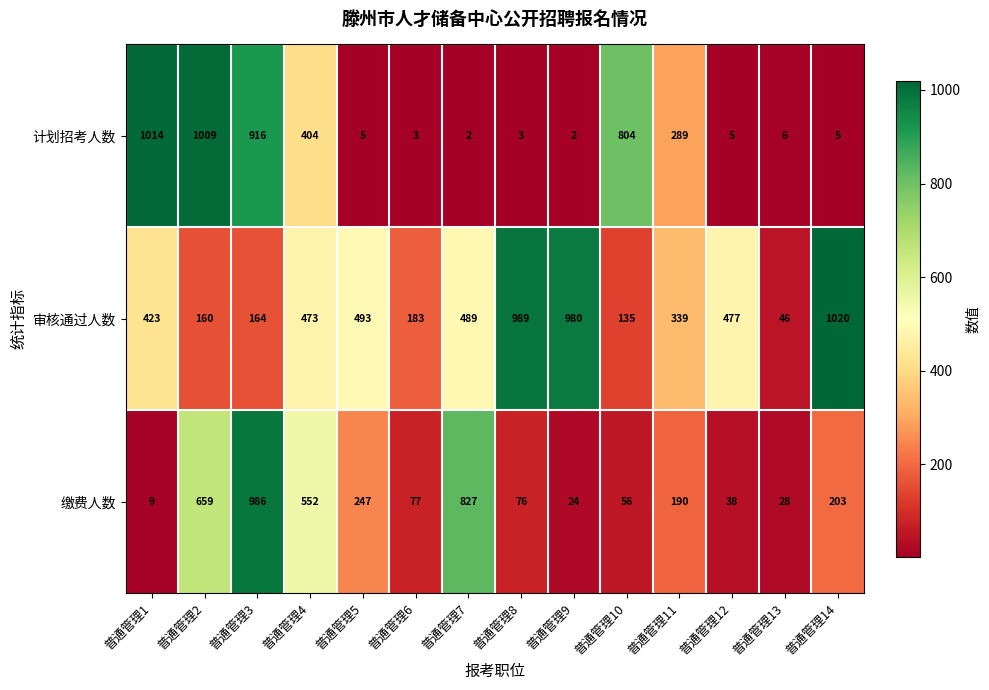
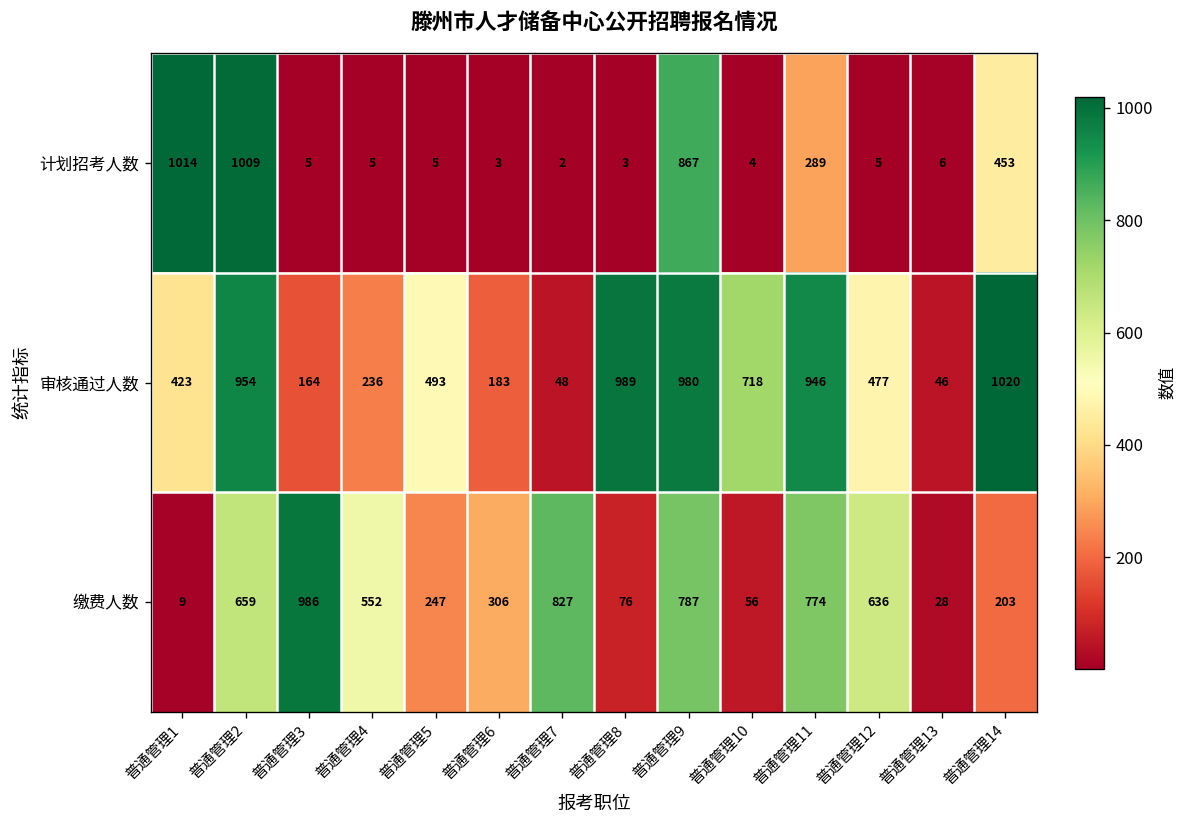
计划招考人数, 普通管理3: 916 -> 5
计划招考人数, 普通管理4: 404 -> 5
计划招考人数, 普通管理9: 2 -> 867
计划招考人数, 普通管理10: 804 -> 4
计划招考人数, 普通管理14: 5 -> 453
审核通过人数, 普通管理2: 160 -> 954
审核通过人数, 普通管理4: 473 -> 236
审核通过人数, 普通管理7: 489 -> 48
审核通过人数, 普通管理10: 135 -> 718
审核通过人数, 普通管理11: 339 -> 946
缴费人数, 普通管理6: 77 -> 306
缴费人数, 普通管理9: 24 -> 787
缴费人数, 普通管理11: 190 -> 774
缴费人数, 普通管理12: 38 -> 636
